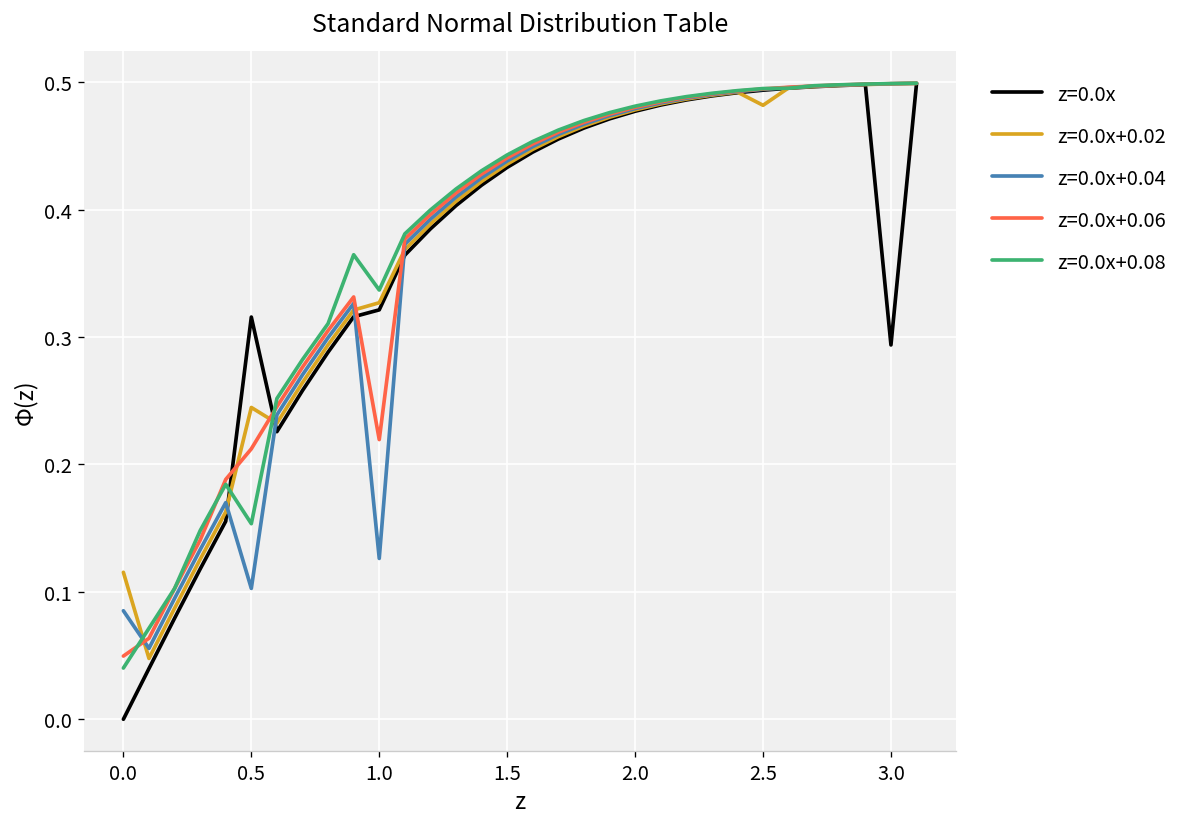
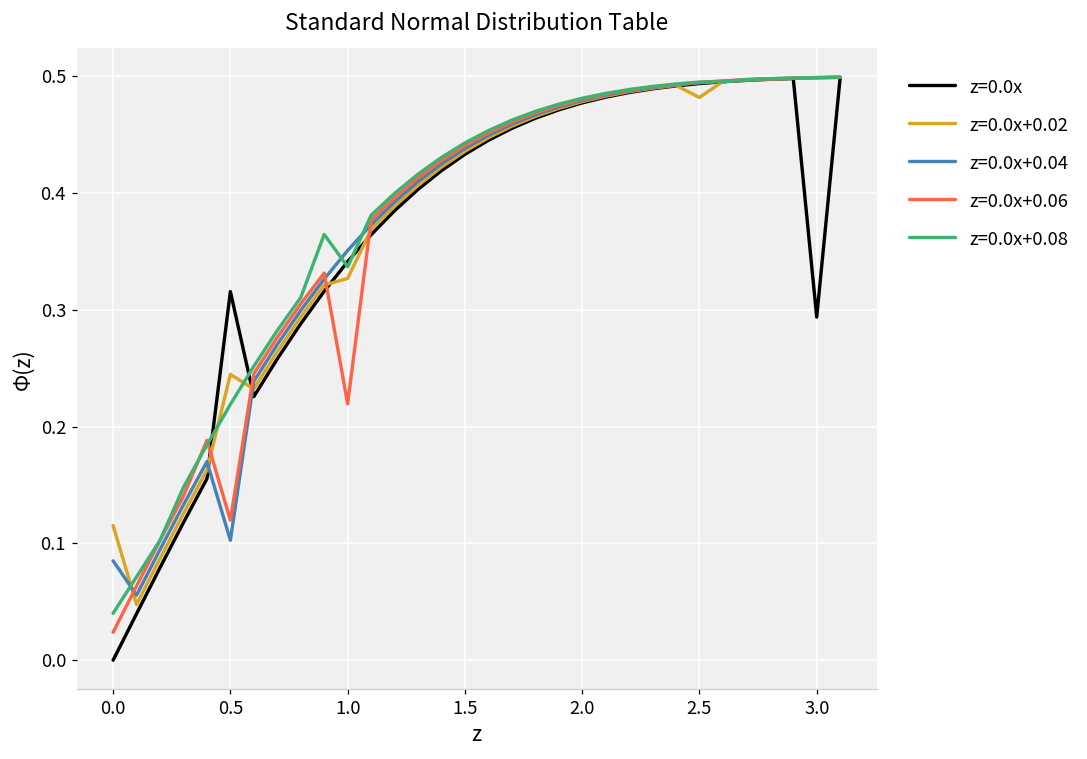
z=0.0x+0.06, 0.0: 0.050 -> 0.024
z=0.0x+0.06, 0.5: 0.212 -> 0.120
z=0.0x+0.08, 0.5: 0.154 -> 0.219
z=0.0x, 1.0: 0.321 -> 0.341
z=0.0x+0.04, 1.0: 0.126 -> 0.351
